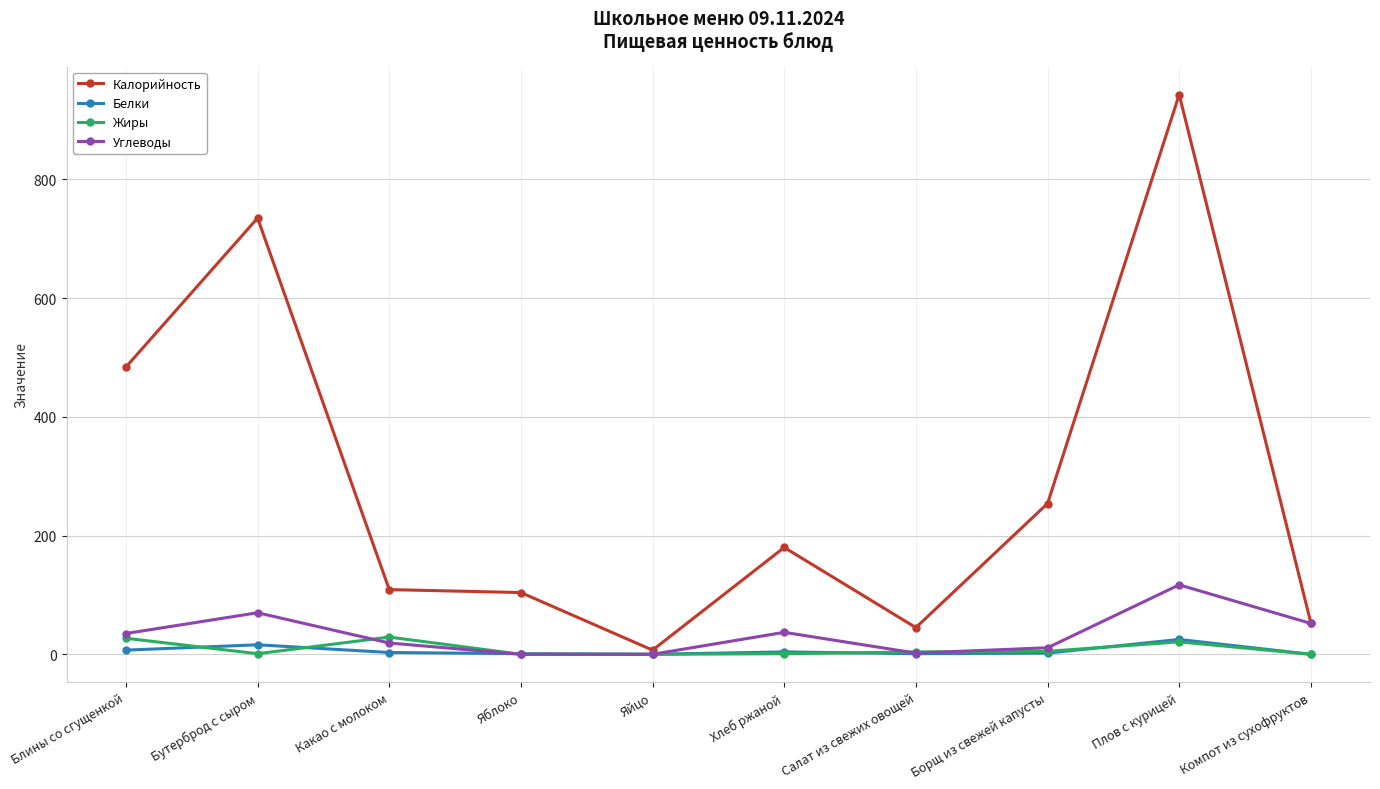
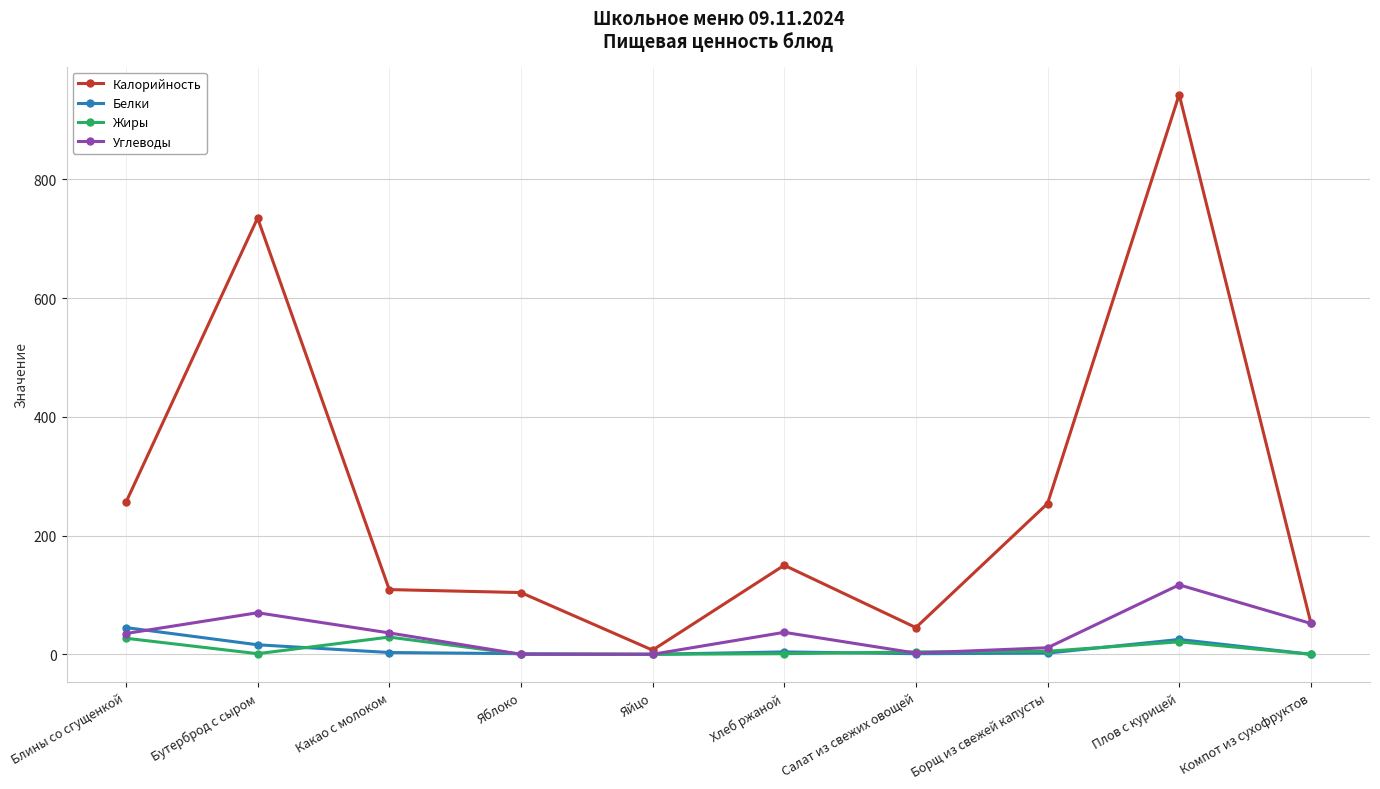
Калорийность, Блины со сгущенкой: 480 -> 260
Белки, Блины со сгущенкой: 10 -> 50
Углеводы, Какао с молоком: 20 -> 40
Калорийность, Хлеб ржаной: 180 -> 150
